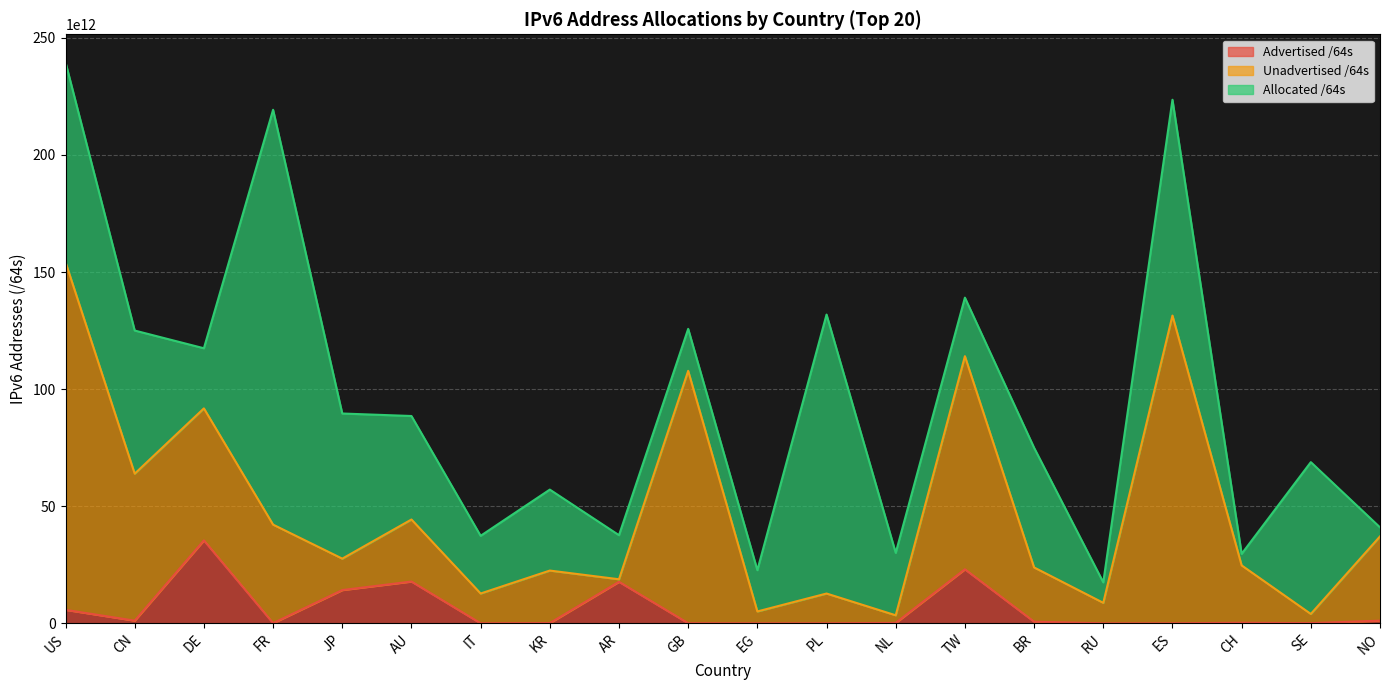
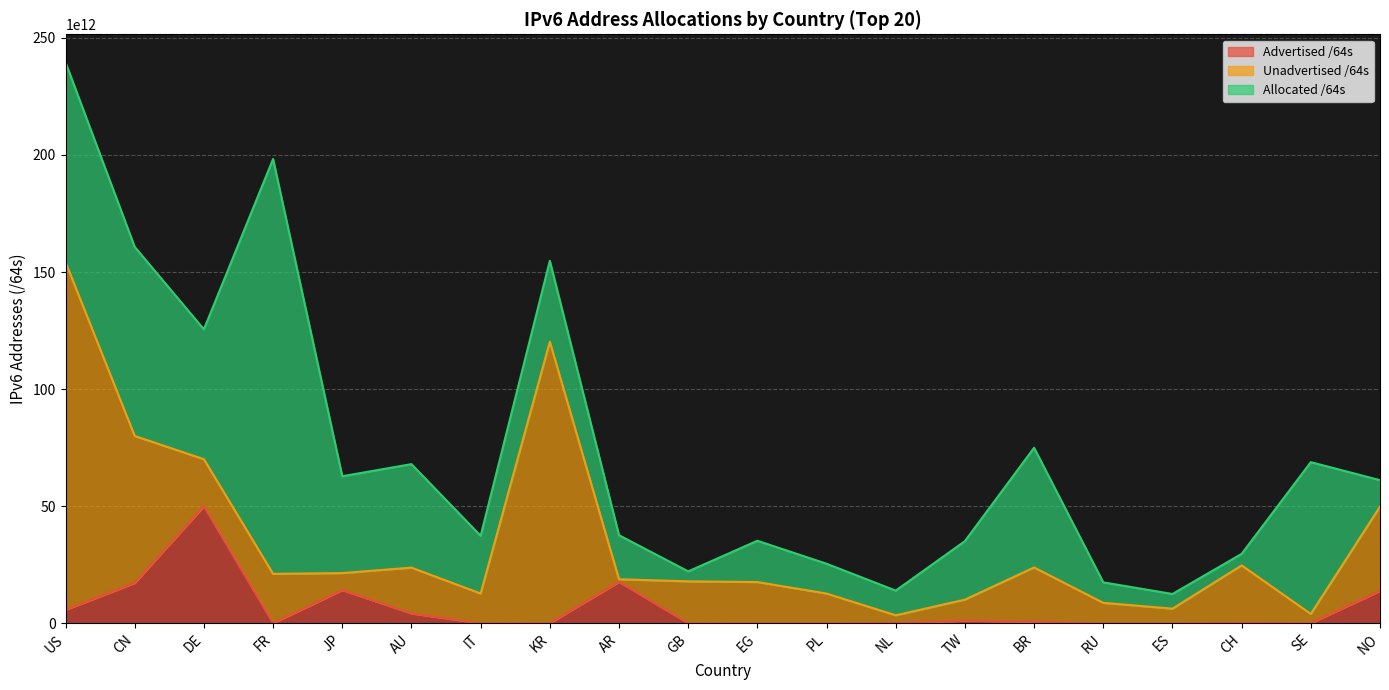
Advertised /64s, CN: 1000000000000 -> 17000000000000
Allocated /64s, CN: 61000000000000 -> 81000000000000
Advertised /64s, DE: 35000000000000 -> 50000000000000
Unadvertised /64s, DE: 56000000000000 -> 20000000000000
Allocated /64s, DE: 26000000000000 -> 55000000000000
Unadvertised /64s, FR: 42000000000000 -> 21000000000000
Unadvertised /64s, JP: 13000000000000 -> 7000000000000
Allocated /64s, JP: 62000000000000 -> 41000000000000
Advertised /64s, AU: 18000000000000 -> 4000000000000
Unadvertised /64s, AU: 26000000000000 -> 20000000000000
Unadvertised /64s, KR: 22000000000000 -> 120000000000000
Unadvertised /64s, GB: 108000000000000 -> 18000000000000
Allocated /64s, GB: 18000000000000 -> 4000000000000
Unadvertised /64s, EG: 5000000000000 -> 18000000000000
Allocated /64s, PL: 119000000000000 -> 13000000000000
Allocated /64s, NL: 27000000000000 -> 11000000000000
Advertised /64s, TW: 23000000000000 -> 1000000000000
Unadvertised /64s, TW: 91000000000000 -> 9000000000000
Unadvertised /64s, ES: 131000000000000 -> 6000000000000
Allocated /64s, ES: 92000000000000 -> 6000000000000
Advertised /64s, NO: 1000000000000 -> 14000000000000
Allocated /64s, NO: 4000000000000 -> 11000000000000
